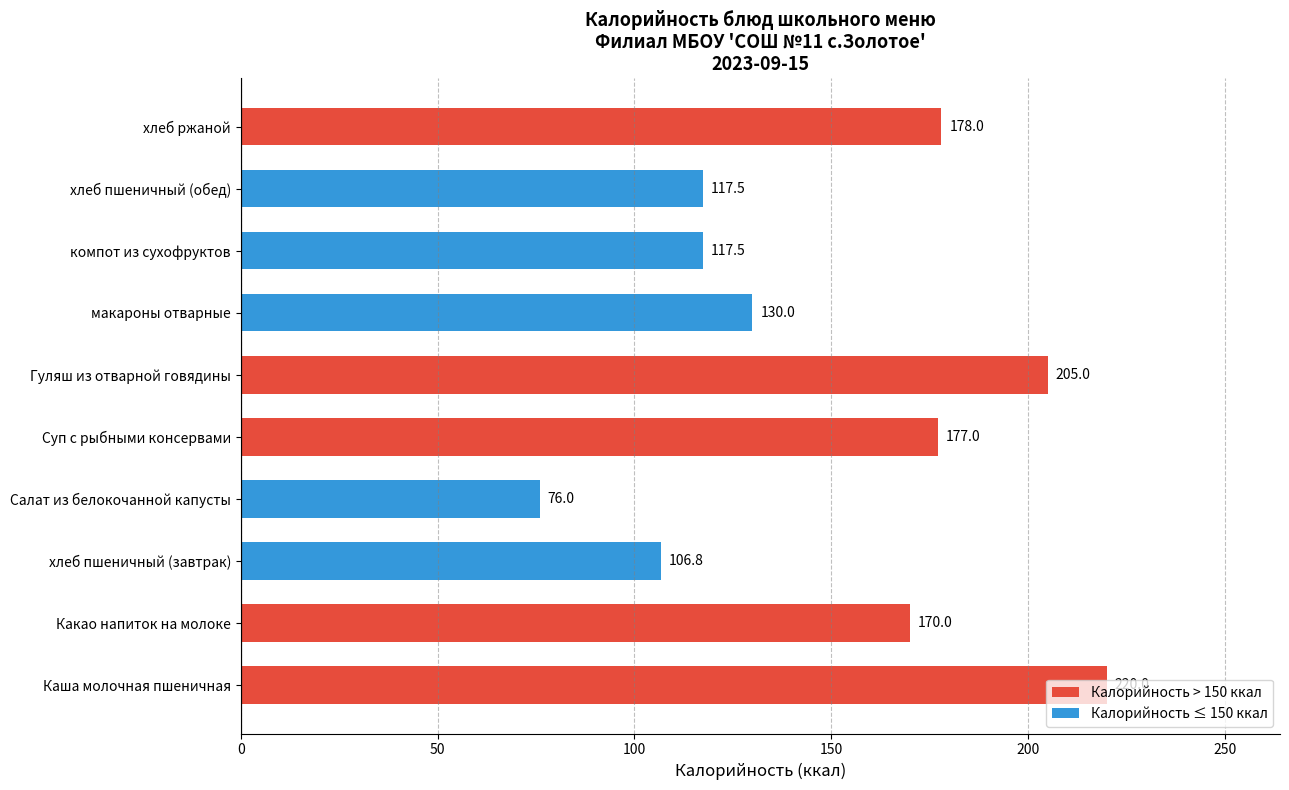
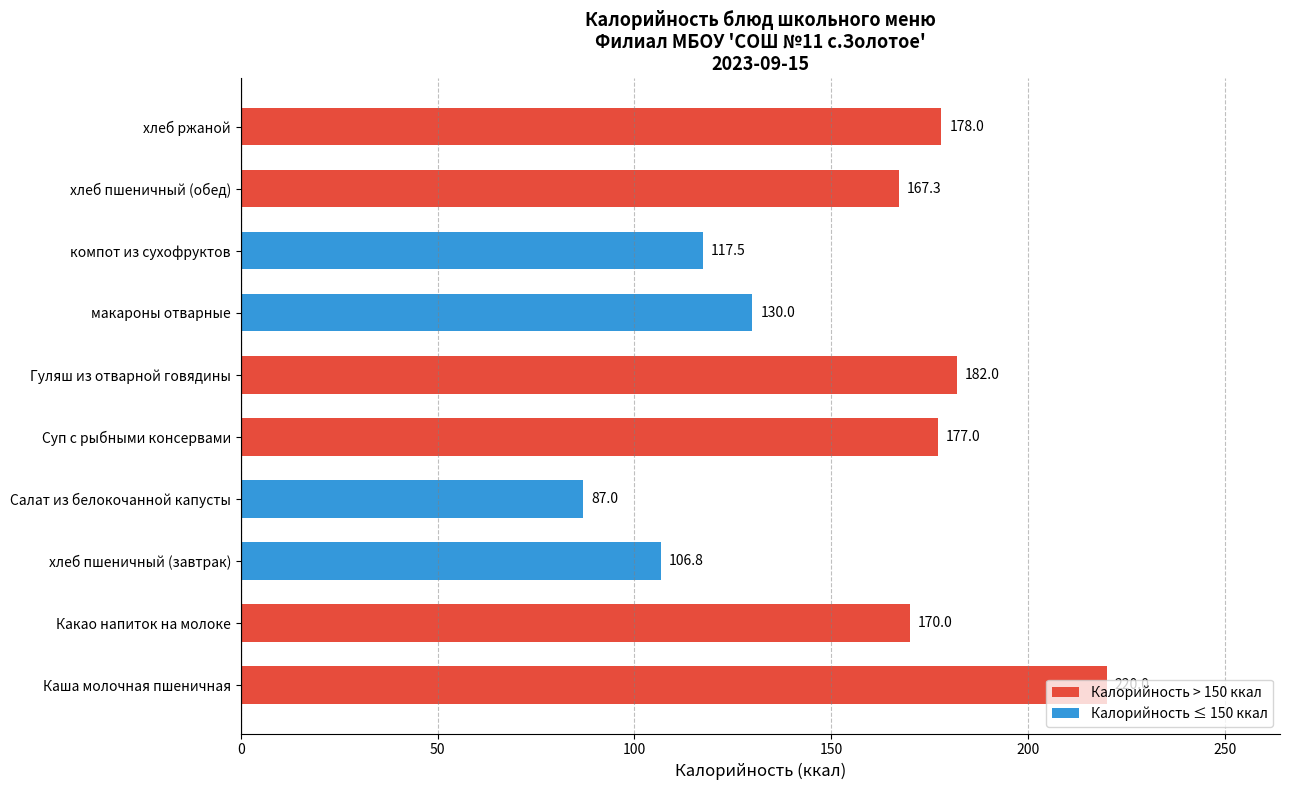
хлеб пшеничный (обед): 117.5 -> 167.3
Гуляш из отварной говядины: 205.0 -> 182.0
Салат из белокочанной капусты: 76.0 -> 87.0
